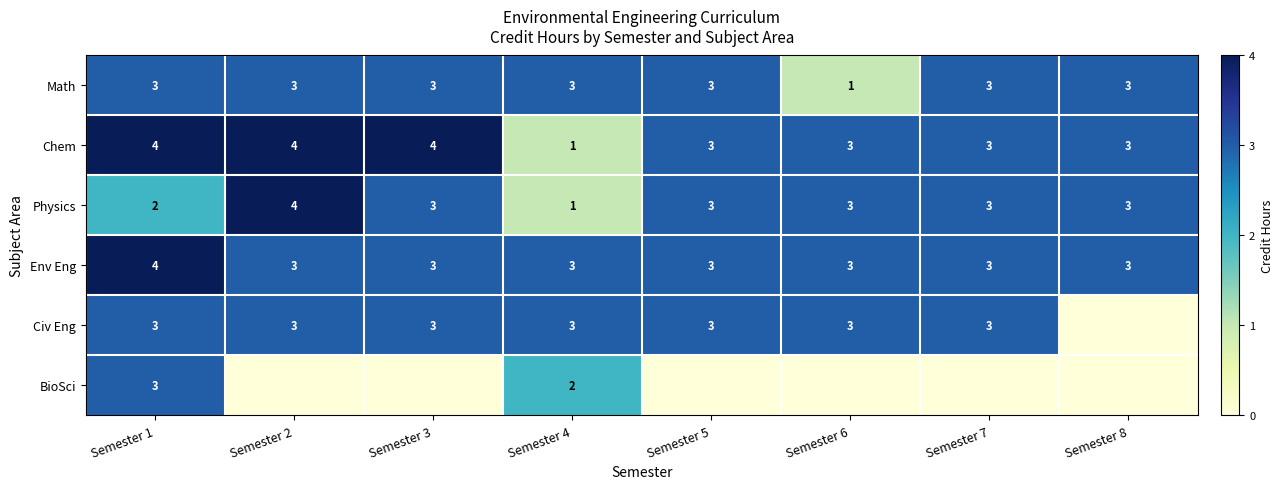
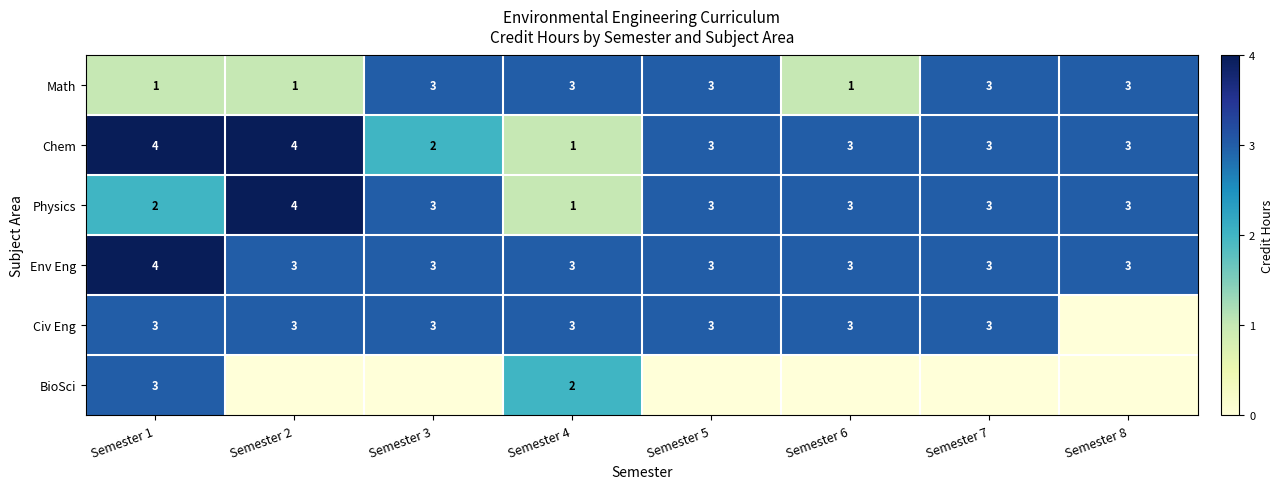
Math, Semester 1: 3 -> 1
Math, Semester 2: 3 -> 1
Chem, Semester 3: 4 -> 2
